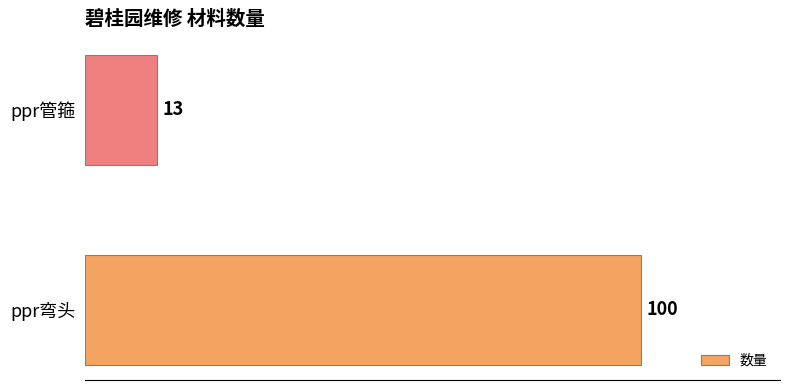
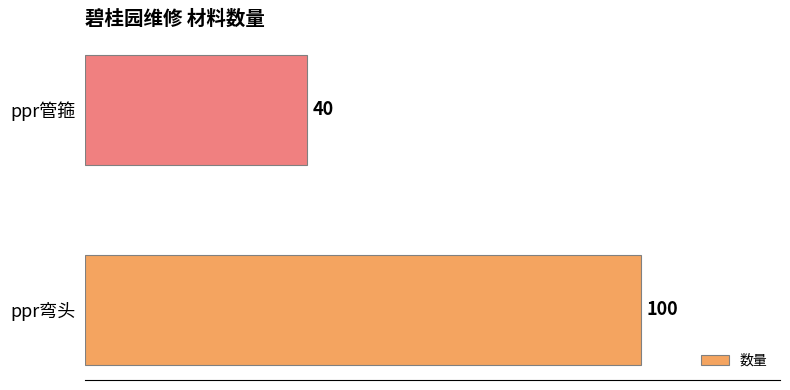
ppr管箍: 13 -> 40
